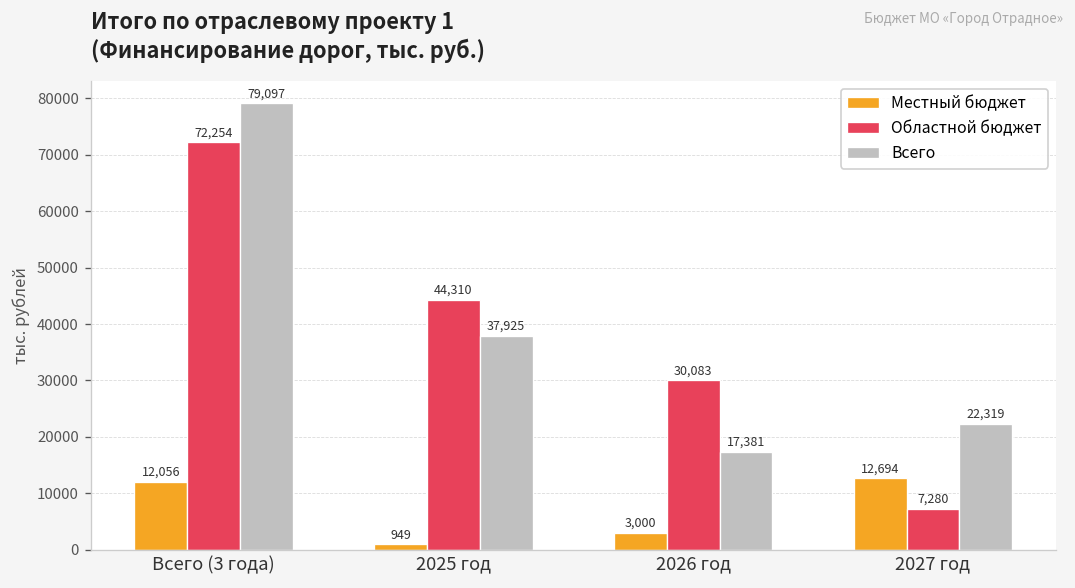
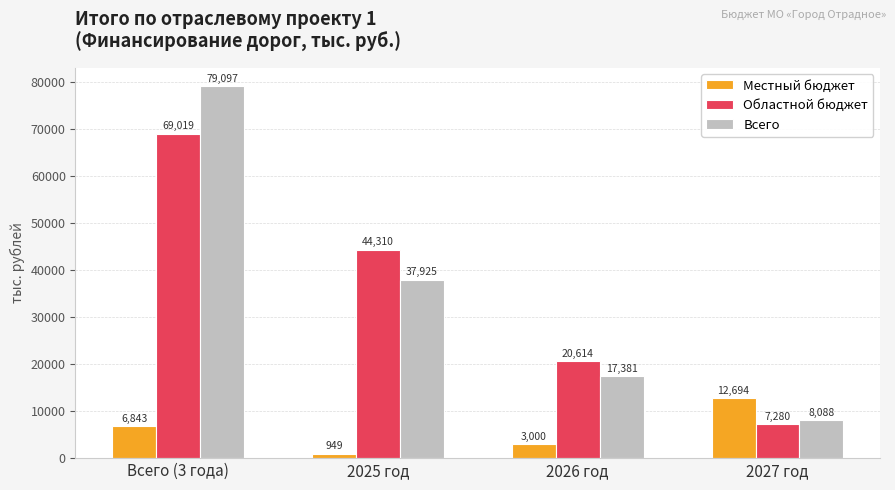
Местный бюджет, Всего (3 года): 12,056 -> 6,843
Областной бюджет, Всего (3 года): 72,254 -> 69,019
Областной бюджет, 2026 год: 30,083 -> 20,614
Всего, 2027 год: 22,319 -> 8,088
